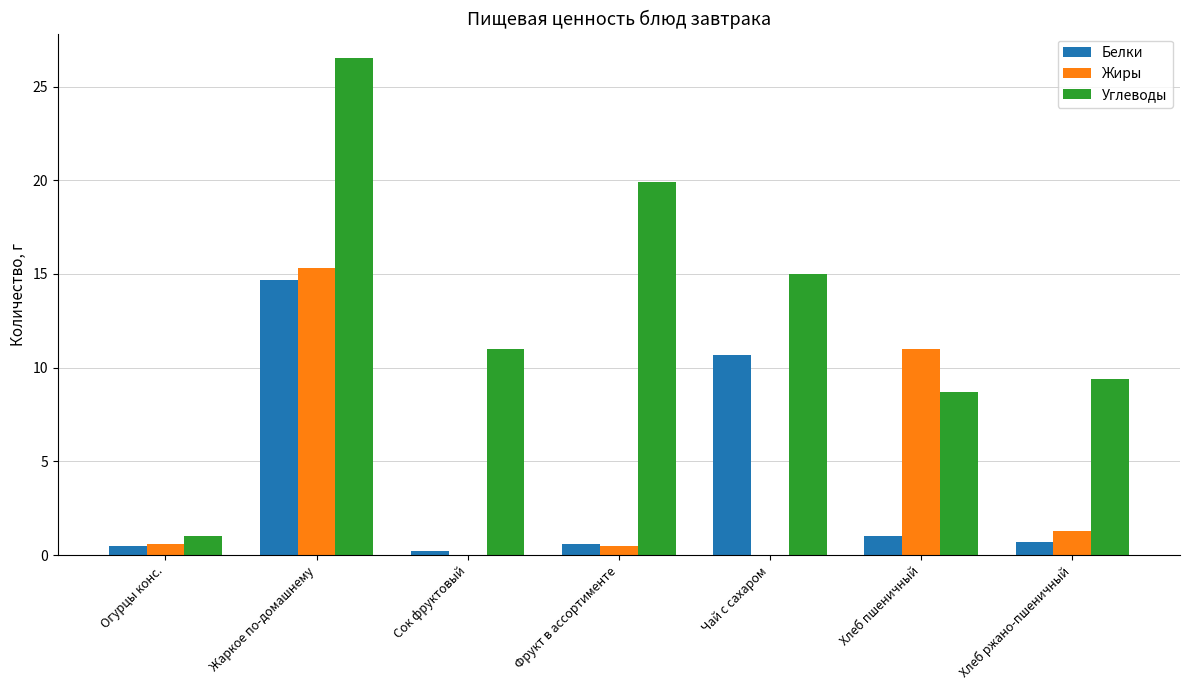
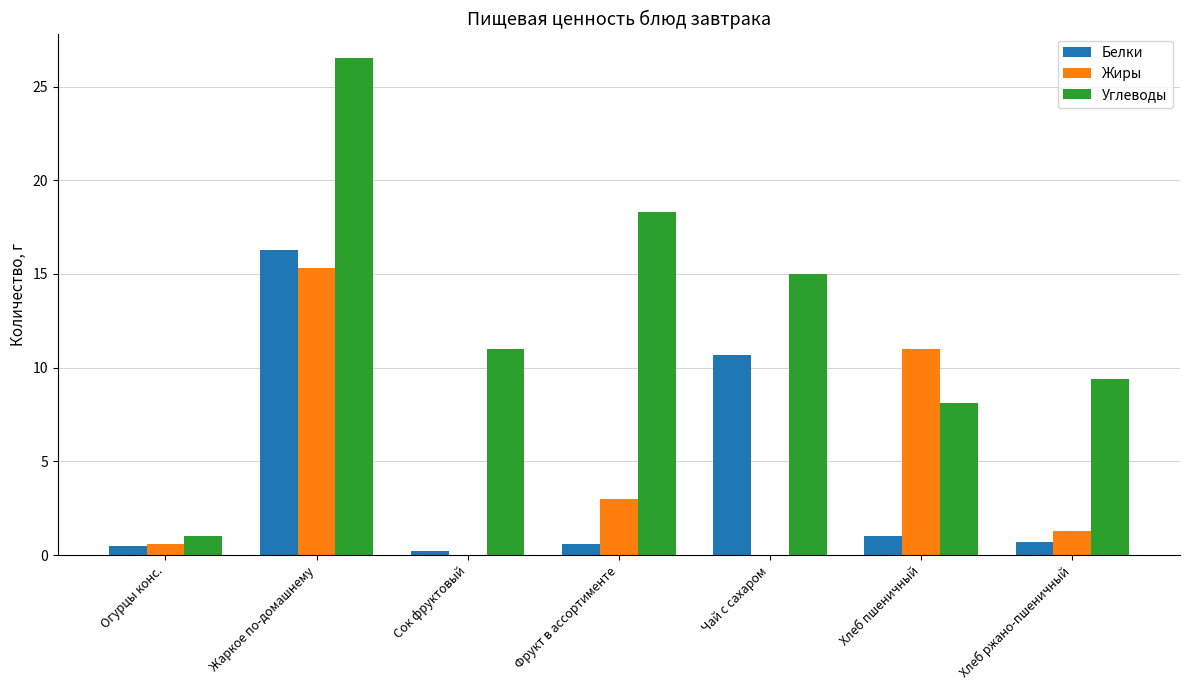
Белки, Жаркое по-домашнему: 14.7 -> 16.3
Жиры, Фрукт в ассортименте: 0.5 -> 3.0
Углеводы, Фрукт в ассортименте: 19.9 -> 18.3
Углеводы, Хлеб пшеничный: 8.7 -> 8.1
